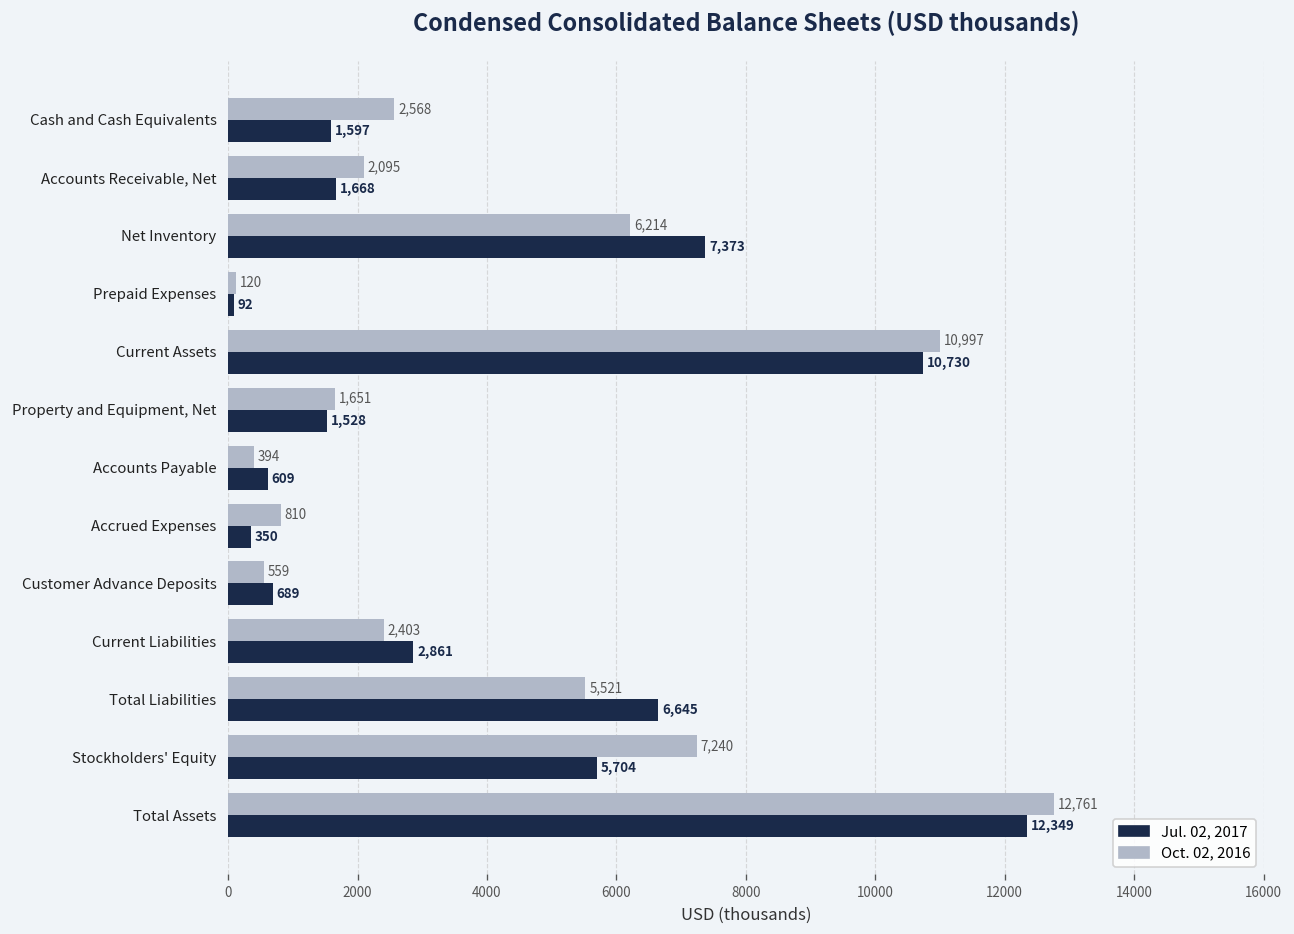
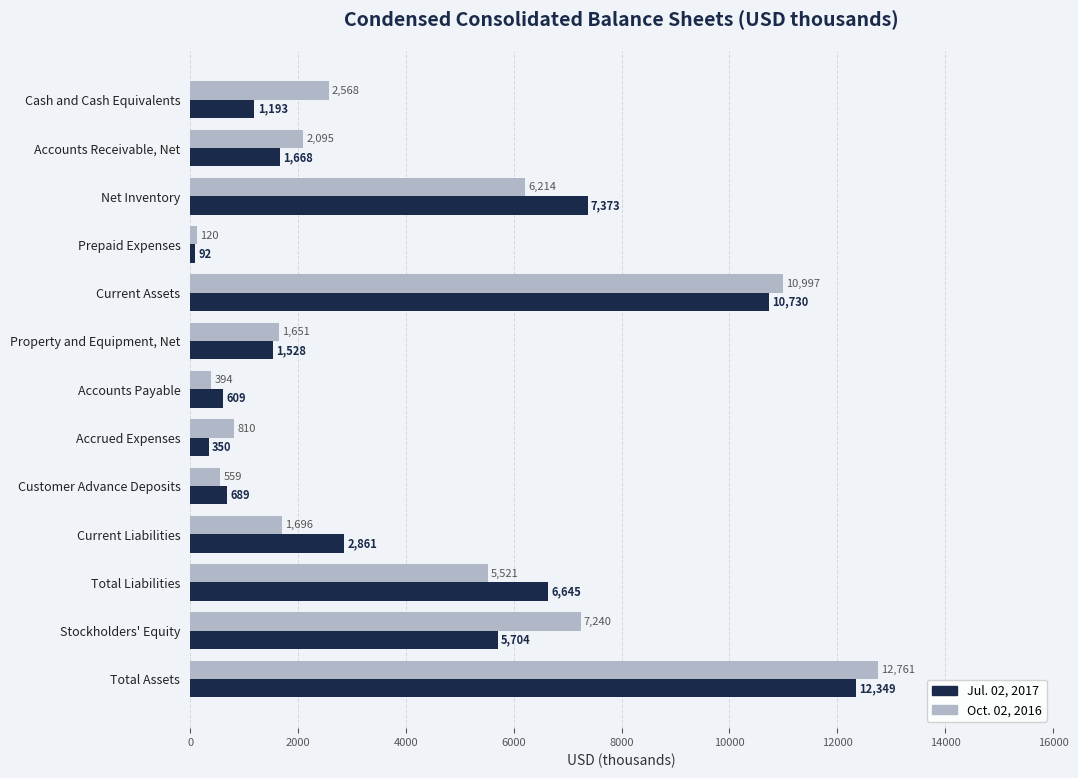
Jul. 02, 2017, Cash and Cash Equivalents: 1,597 -> 1,193
Oct. 02, 2016, Current Liabilities: 2,403 -> 1,696
